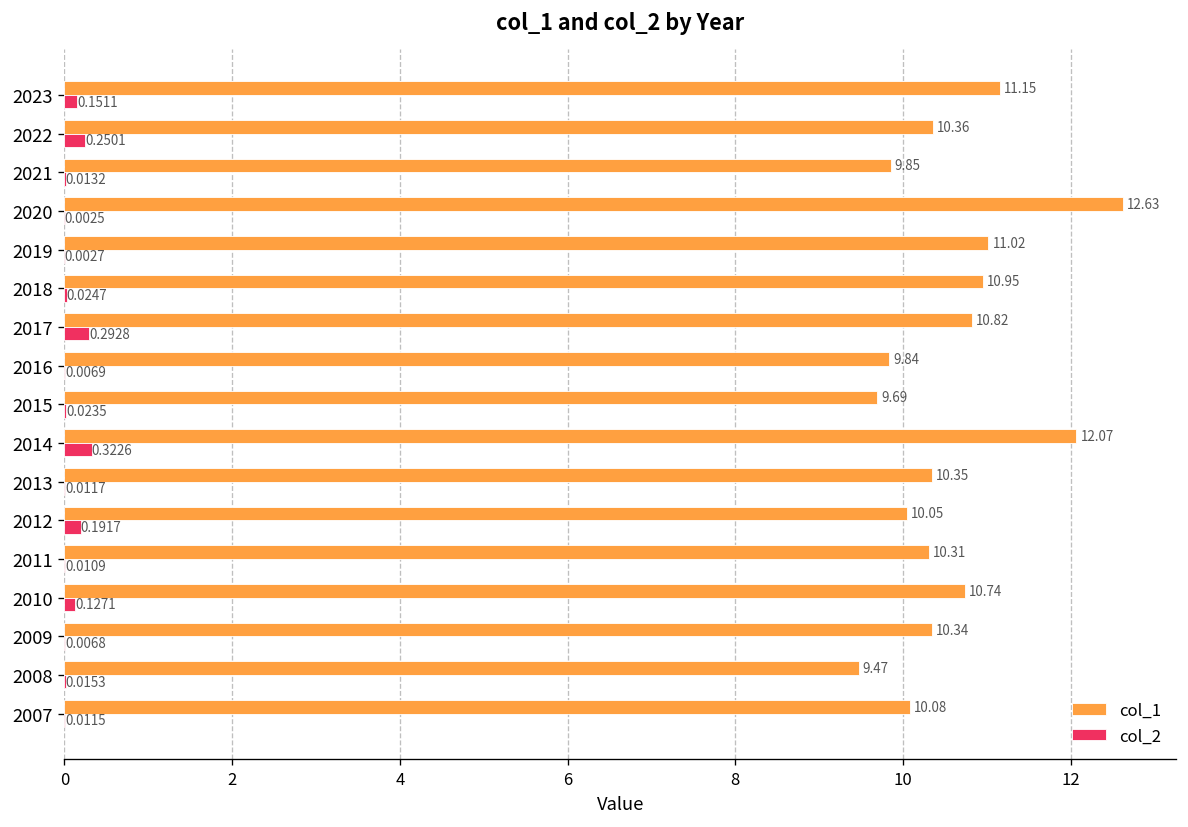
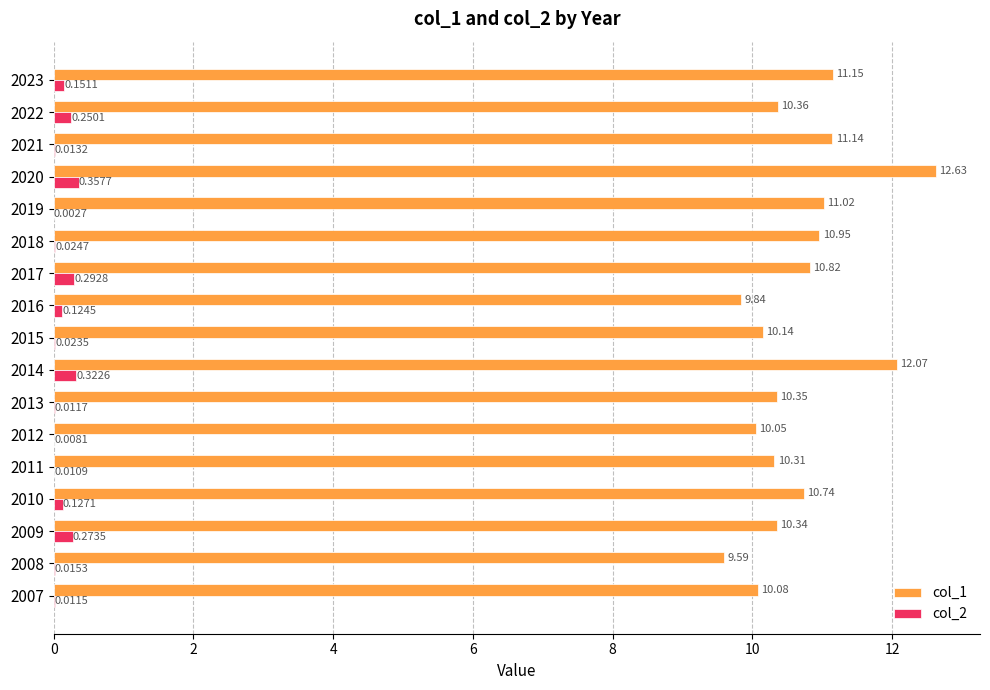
col_1, 2021: 9.85 -> 11.14
col_2, 2020: 0.0025 -> 0.3577
col_2, 2016: 0.0069 -> 0.1245
col_1, 2015: 9.69 -> 10.14
col_2, 2012: 0.1917 -> 0.0081
col_2, 2009: 0.0068 -> 0.2735
col_1, 2008: 9.47 -> 9.59
